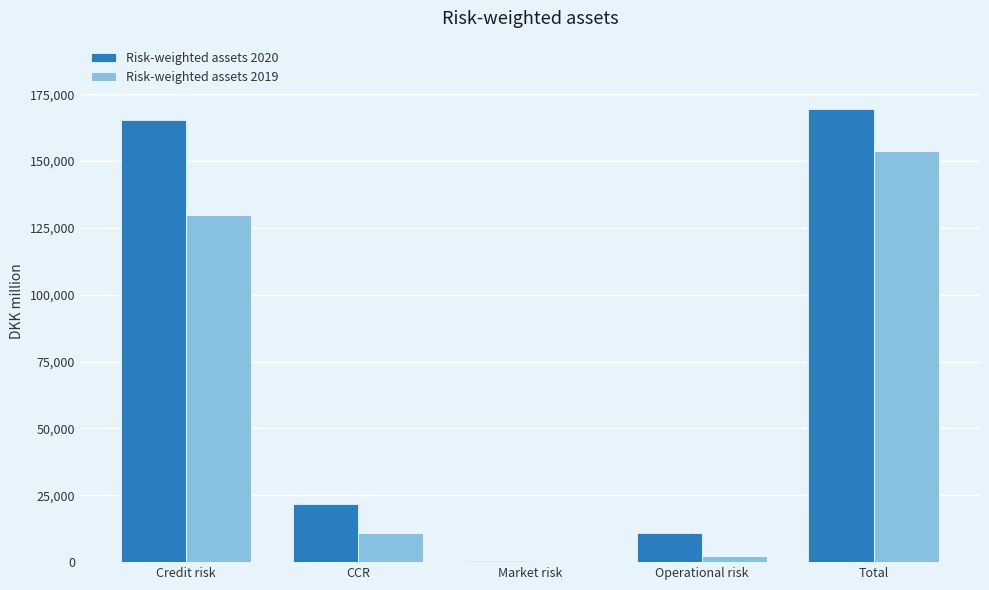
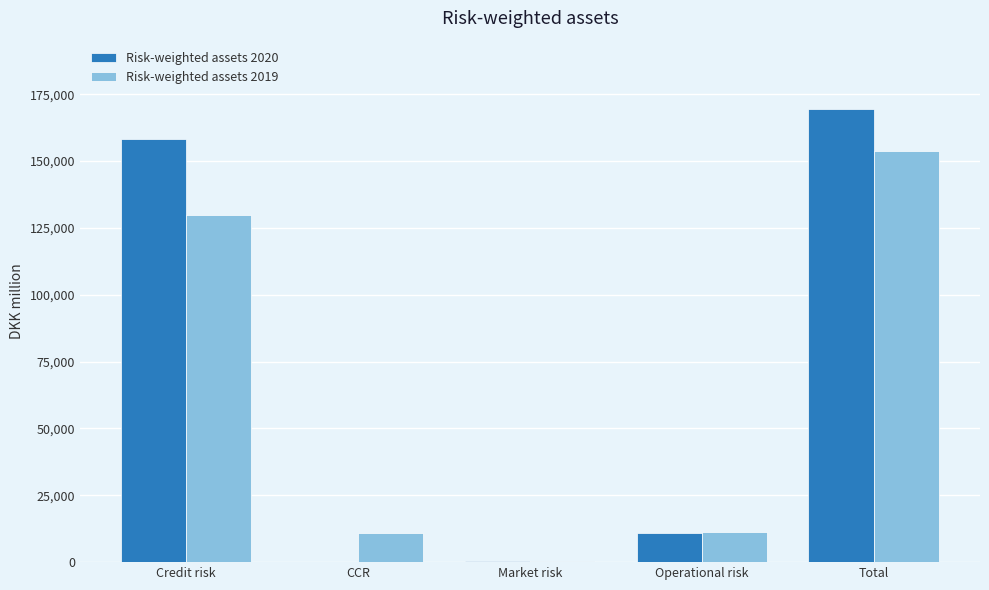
Risk-weighted assets 2020, Credit risk: 165,000 -> 158,000
Risk-weighted assets 2020, CCR: 22,000 -> 0
Risk-weighted assets 2019, Operational risk: 2,000 -> 11,000
